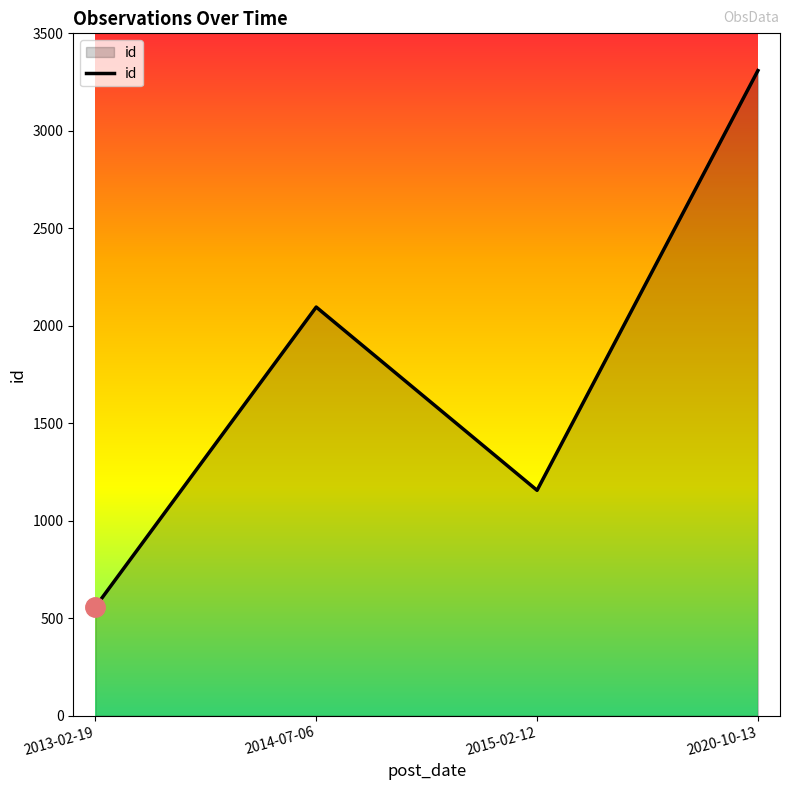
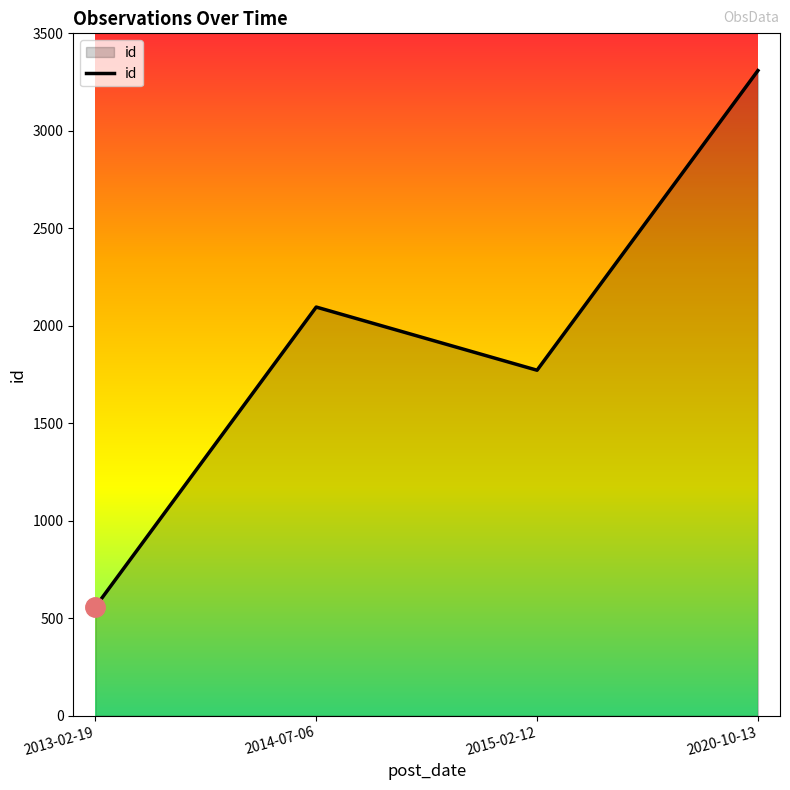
id, 2015-02-12: 1160 -> 1770
